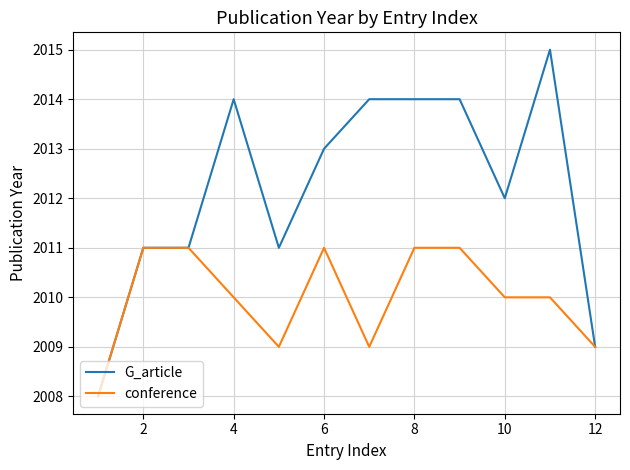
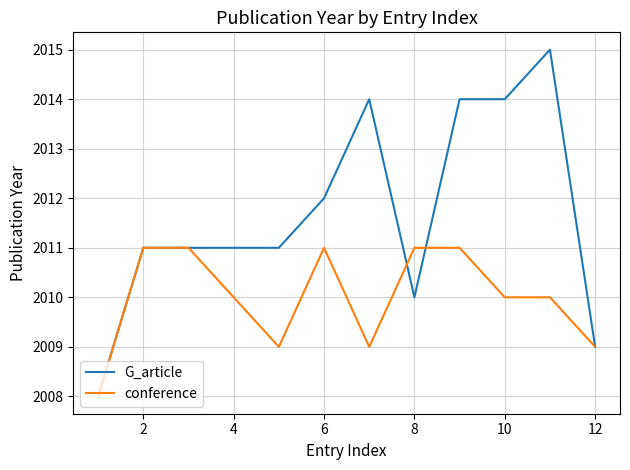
G_article, 4: 2014 -> 2011
G_article, 6: 2013 -> 2012
G_article, 8: 2014 -> 2010
G_article, 10: 2012 -> 2014
